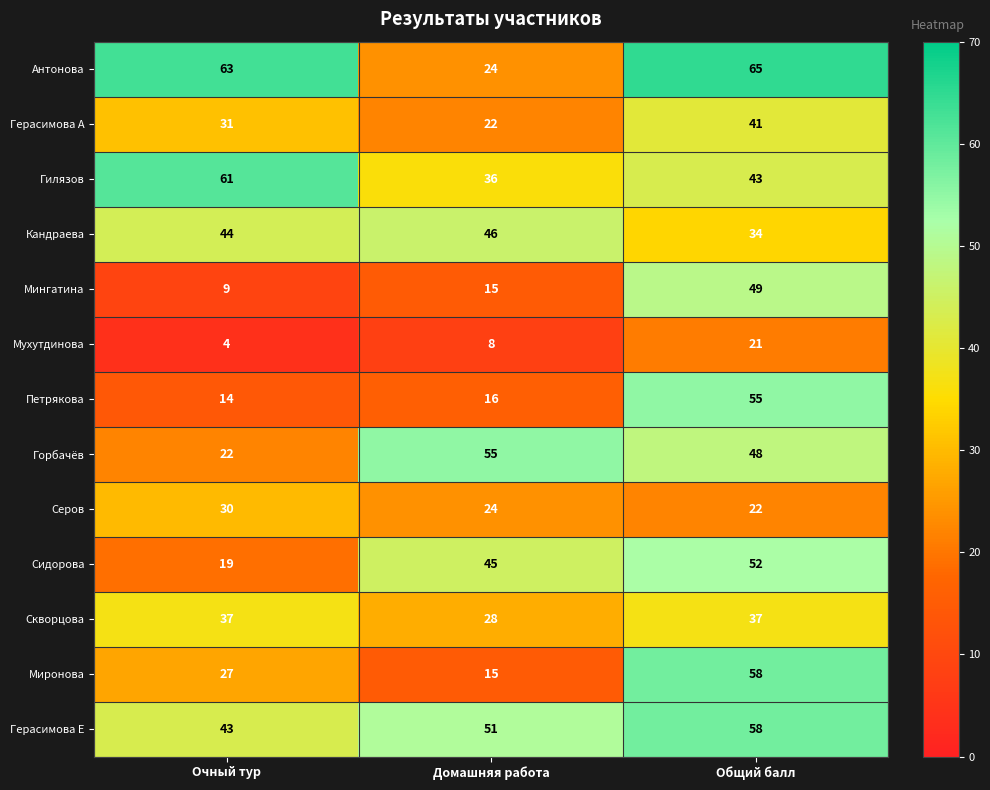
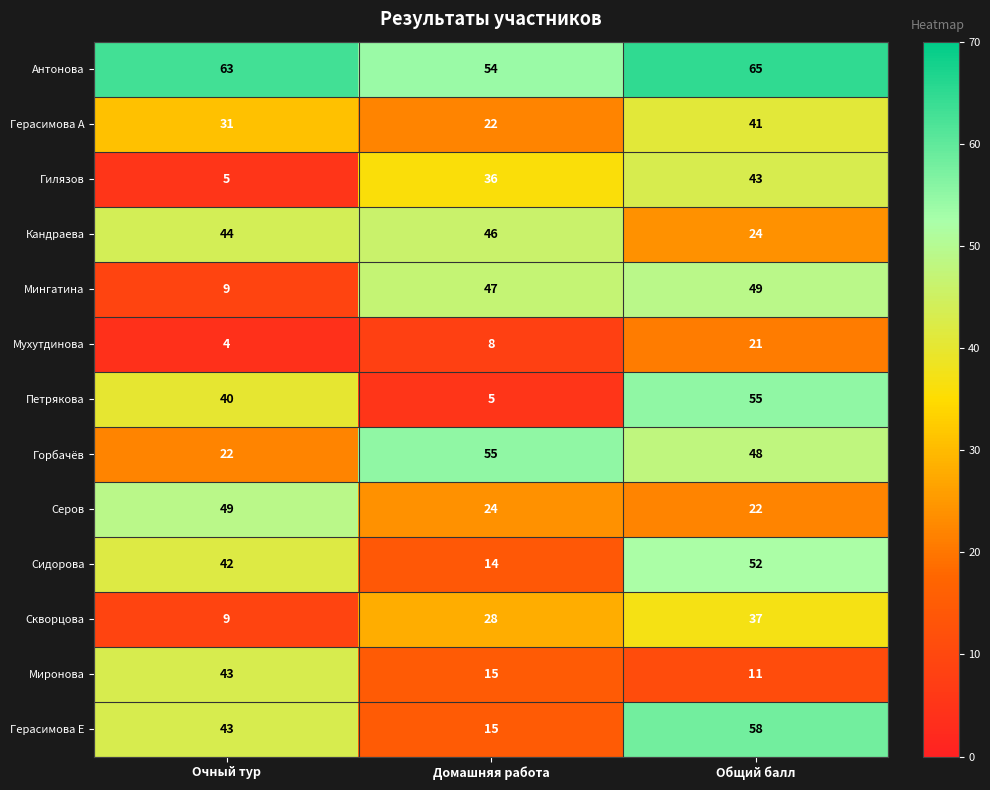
Антонова, Домашняя работа: 24 -> 54
Гилязов, Очный тур: 61 -> 5
Кандраева, Общий балл: 34 -> 24
Мингатина, Домашняя работа: 15 -> 47
Петрякова, Очный тур: 14 -> 40
Петрякова, Домашняя работа: 16 -> 5
Серов, Очный тур: 30 -> 49
Сидорова, Очный тур: 19 -> 42
Сидорова, Домашняя работа: 45 -> 14
Скворцова, Очный тур: 37 -> 9
Миронова, Очный тур: 27 -> 43
Миронова, Общий балл: 58 -> 11
Герасимова Е, Домашняя работа: 51 -> 15
